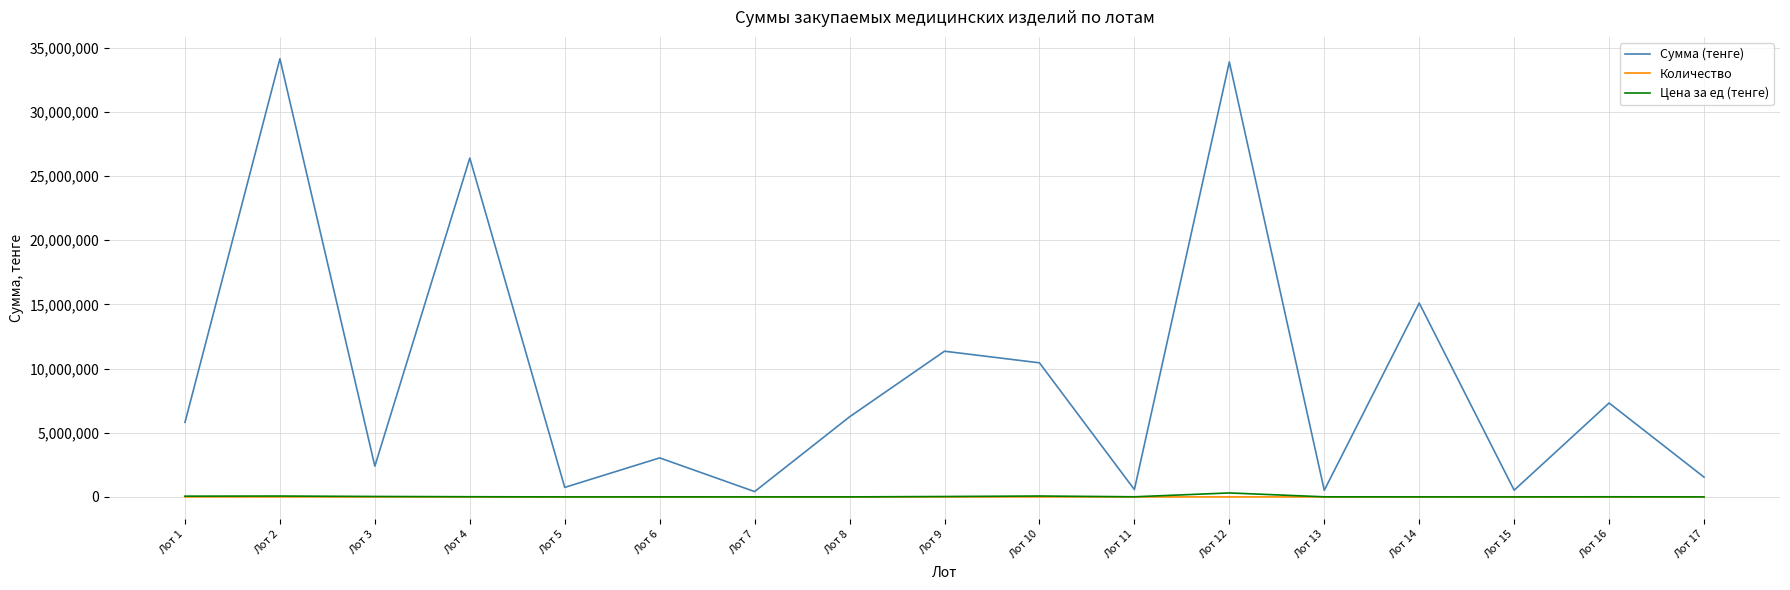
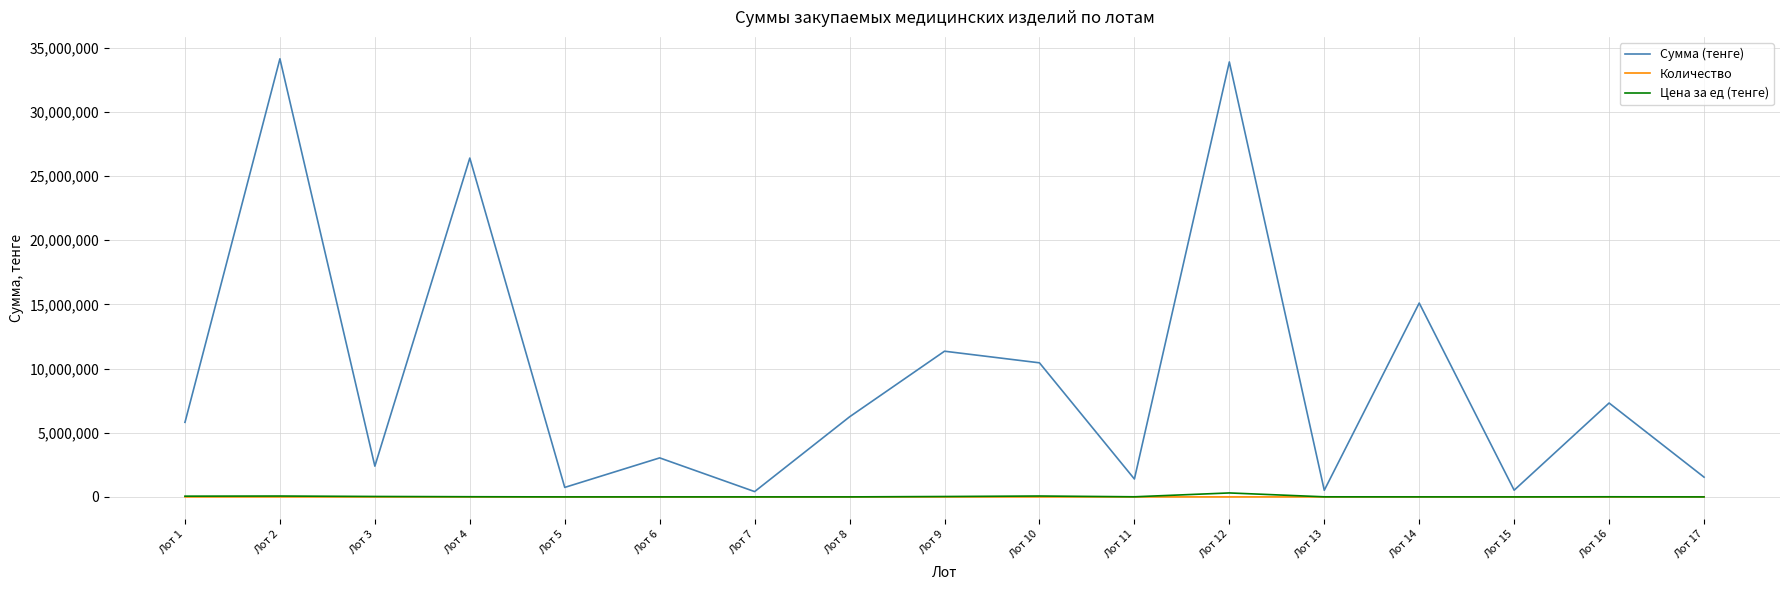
Сумма (тенге), Лот 11: 600,000 -> 1,400,000
